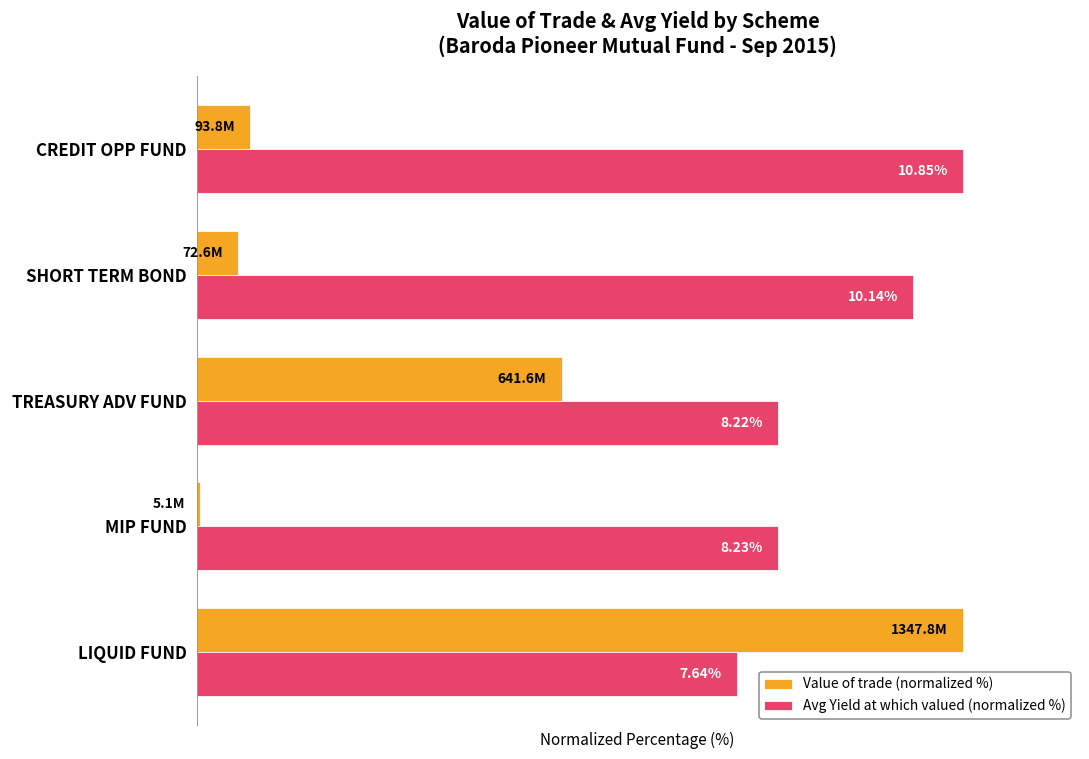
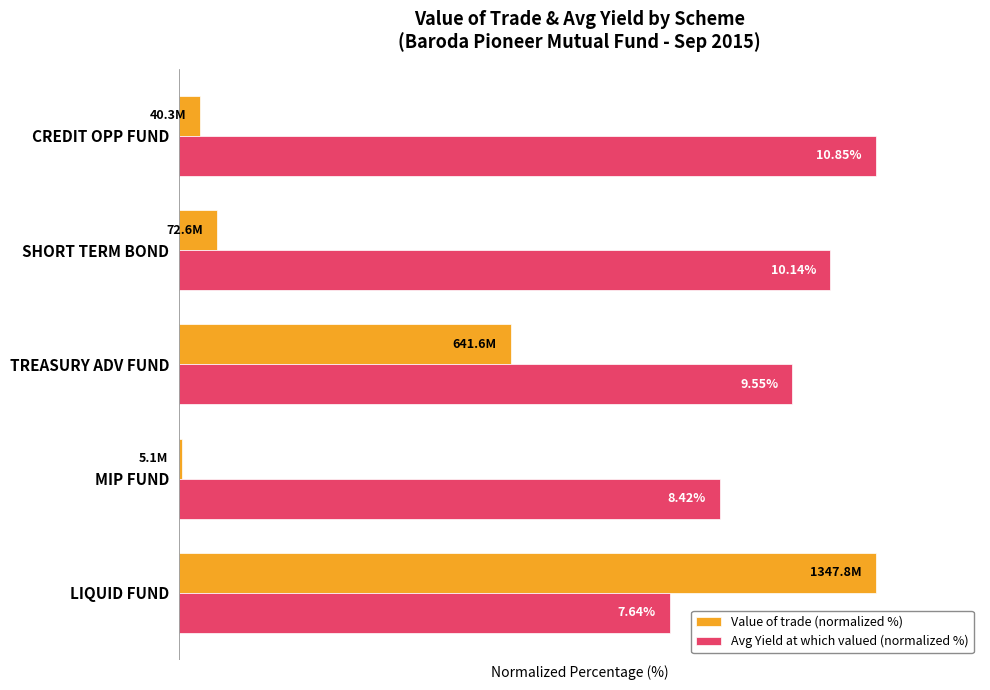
Value of trade (normalized %), CREDIT OPP FUND: 93.8M -> 40.3M
Avg Yield at which valued (normalized %), TREASURY ADV FUND: 8.22% -> 9.55%
Avg Yield at which valued (normalized %), MIP FUND: 8.23% -> 8.42%
